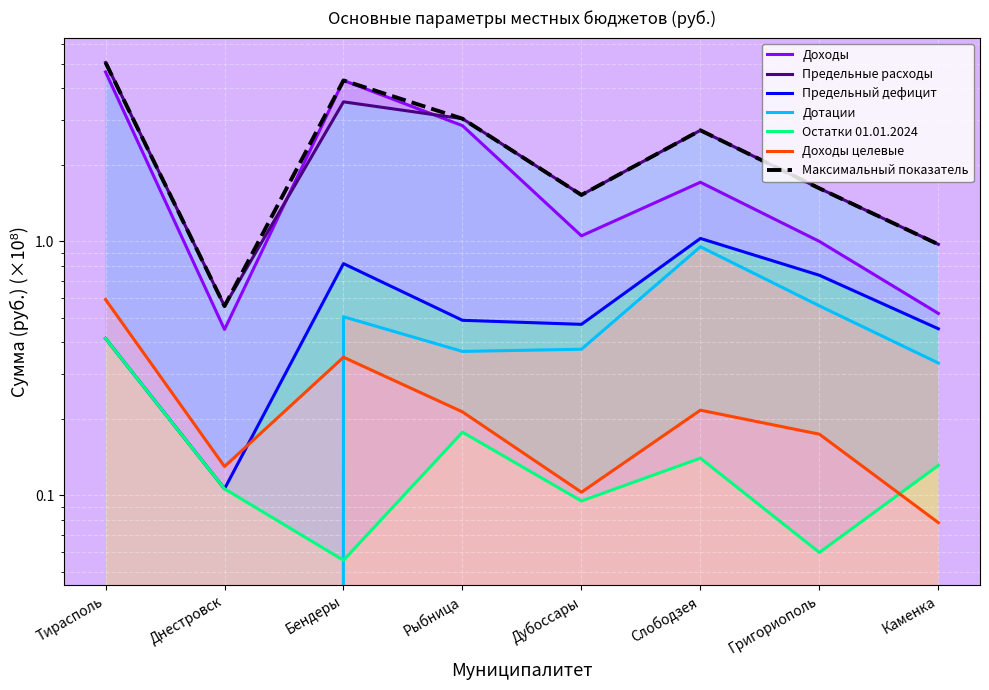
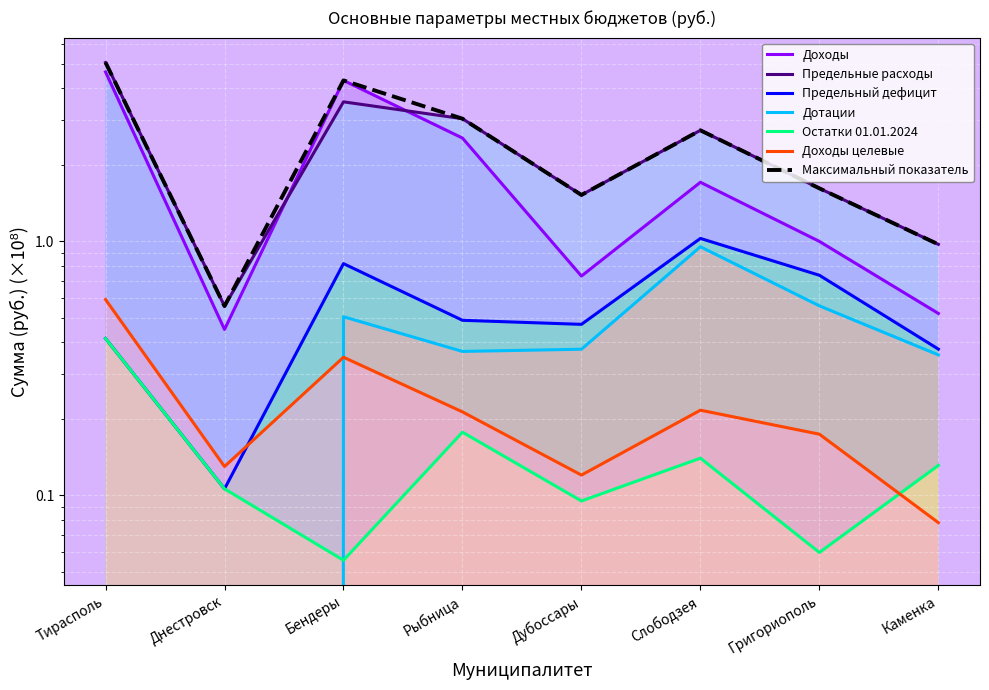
Доходы, Рыбница: 2.9 -> 2.5
Доходы, Дубоссары: 1.05 -> 0.73
Доходы целевые, Дубоссары: 0.103 -> 0.12
Предельный дефицит, Каменка: 0.45 -> 0.38
Дотации, Каменка: 0.33 -> 0.36
